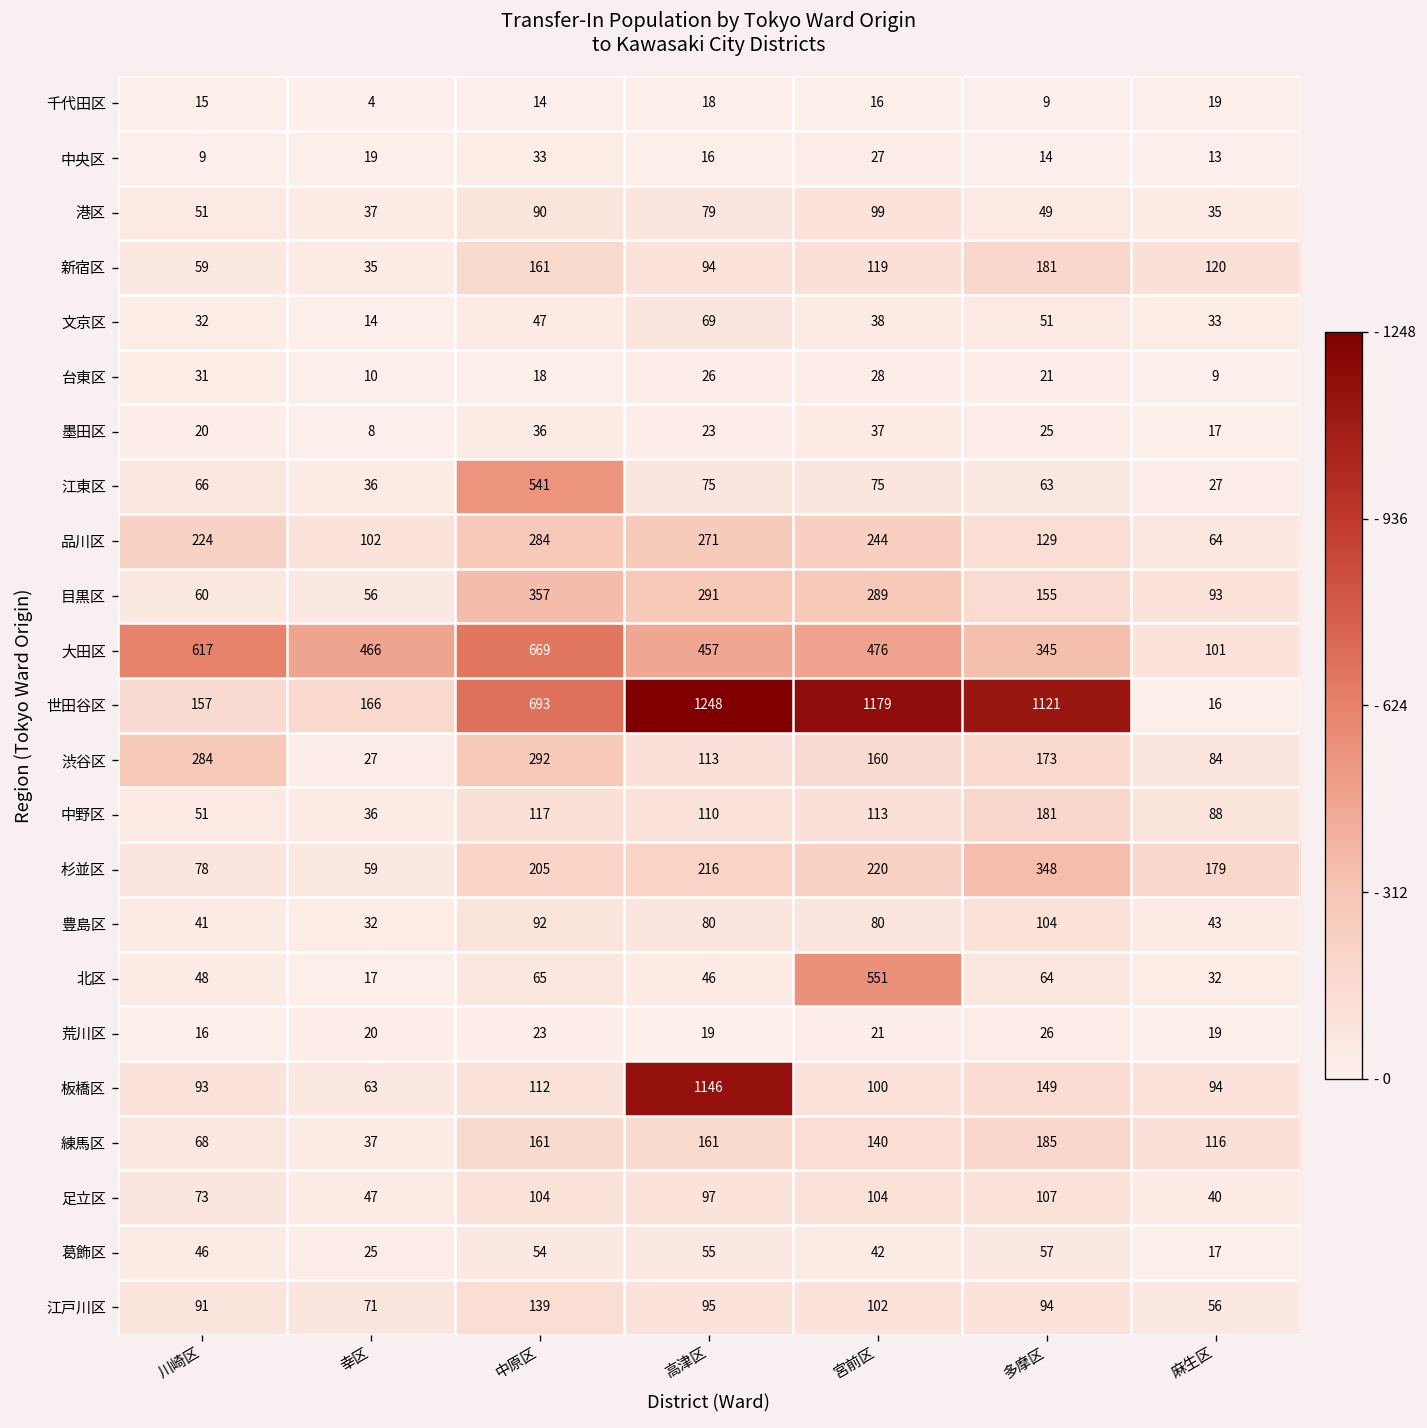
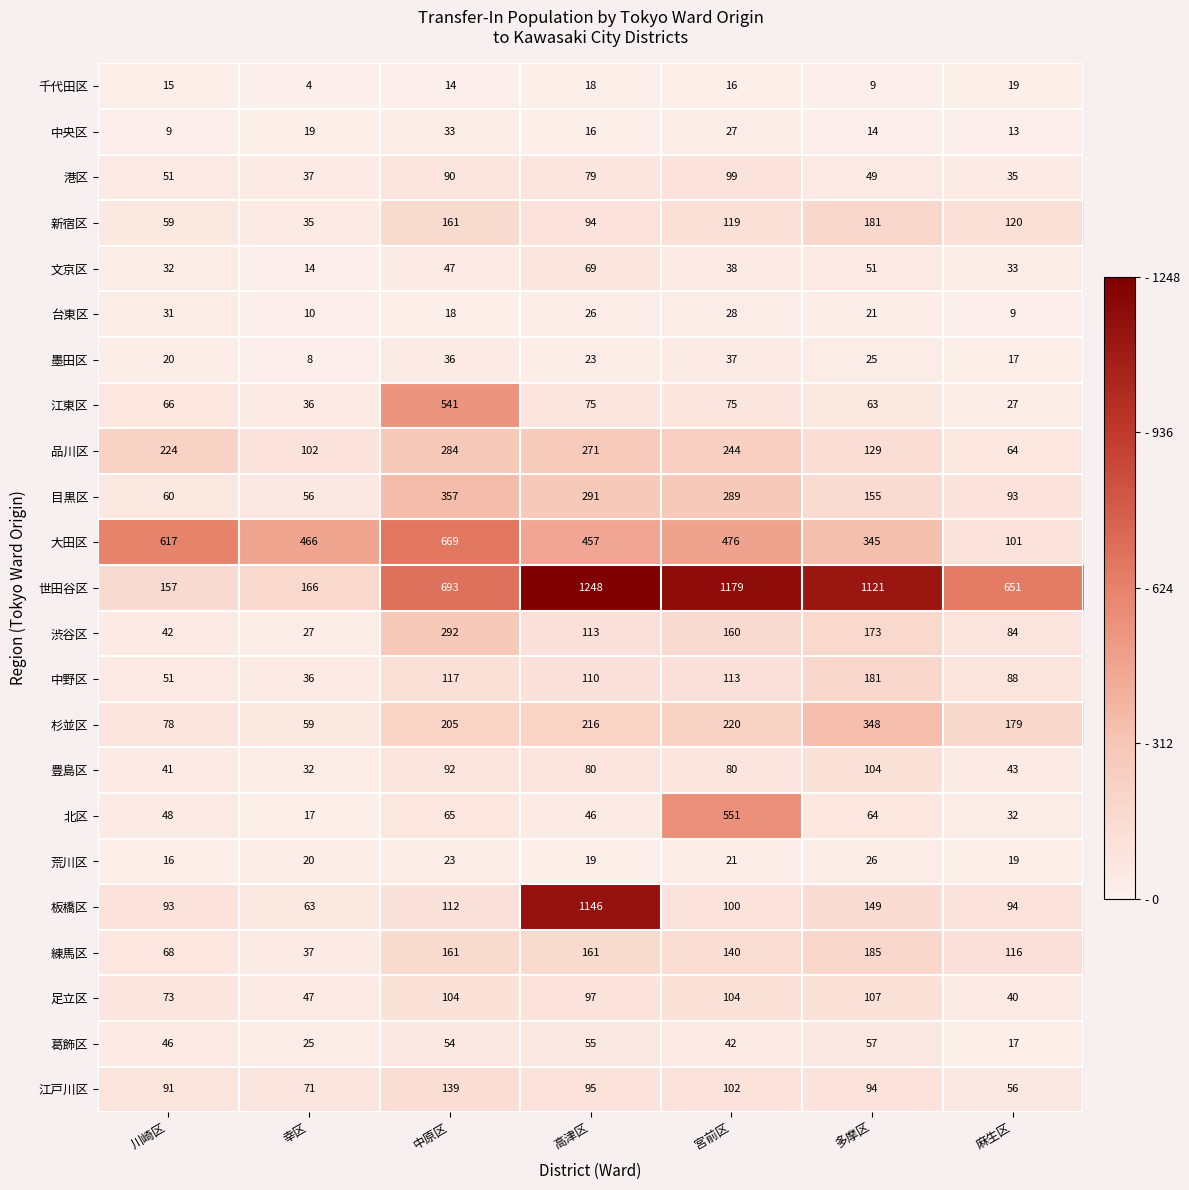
世田谷区, 麻生区: 16 -> 651
渋谷区, 川崎区: 284 -> 42
